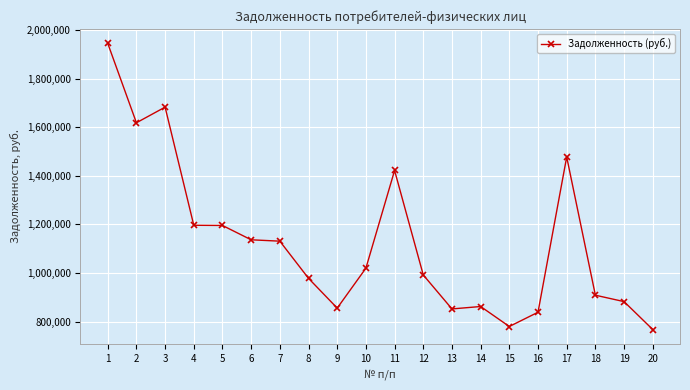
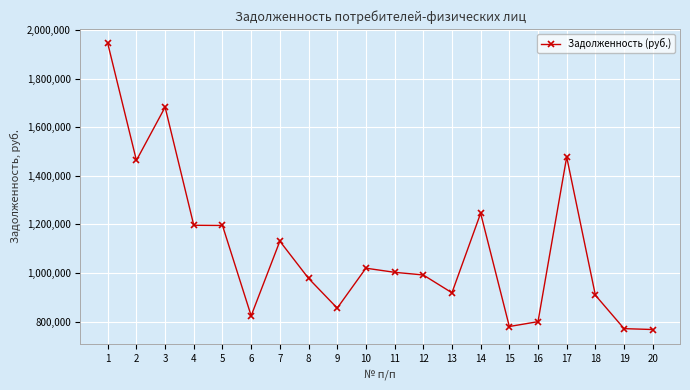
2: 1,620,000 -> 1,460,000
6: 1,140,000 -> 820,000
11: 1,420,000 -> 1,000,000
13: 850,000 -> 920,000
14: 860,000 -> 1,250,000
16: 840,000 -> 800,000
19: 880,000 -> 770,000
